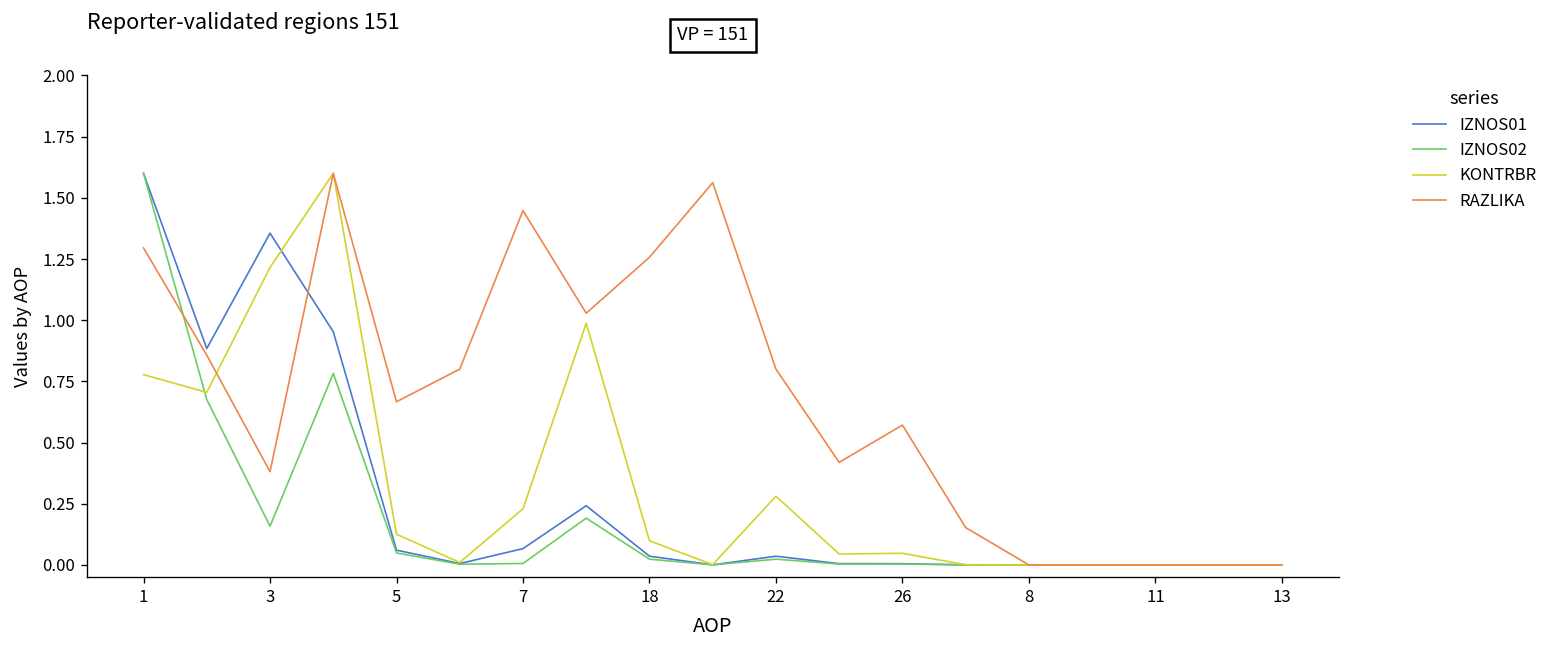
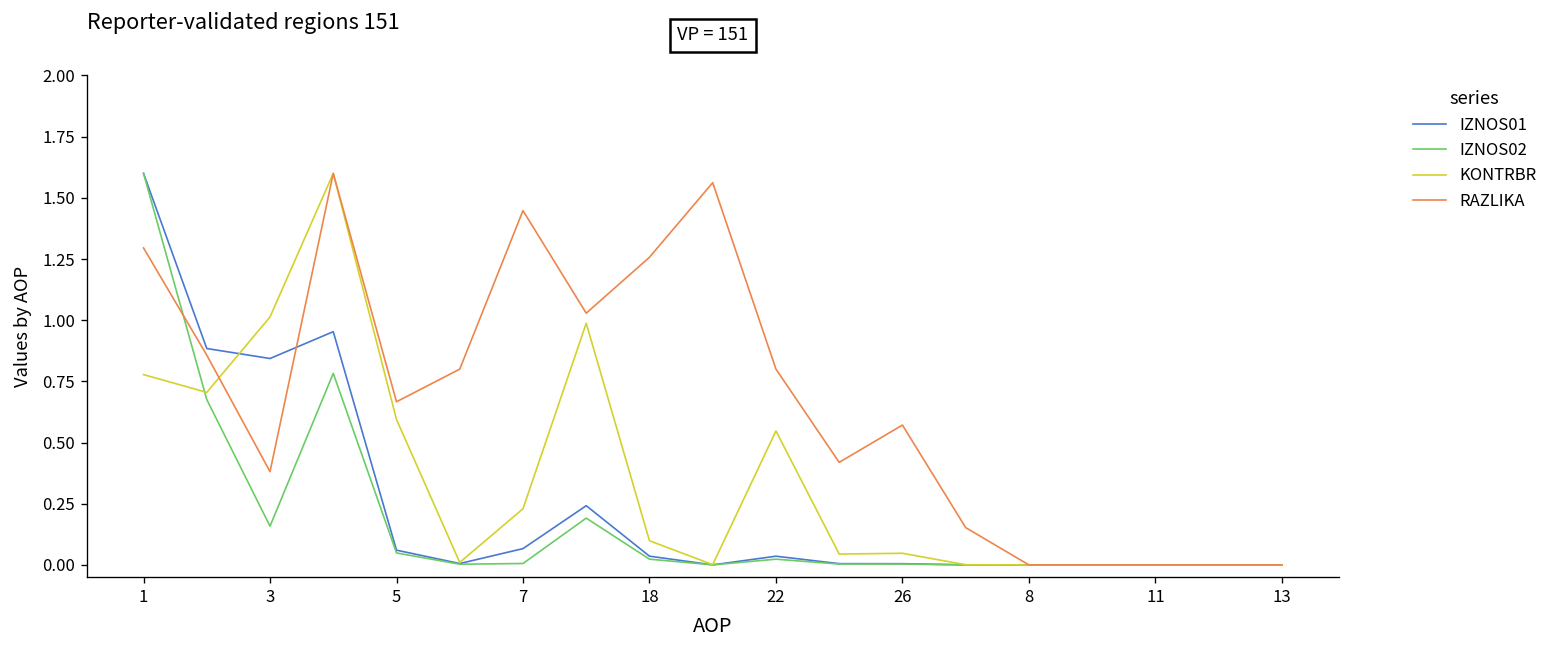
IZNOS01, 3: 1.36 -> 0.84
KONTRBR, 3: 1.22 -> 1.01
KONTRBR, 5: 0.13 -> 0.59
KONTRBR, 22: 0.28 -> 0.55
